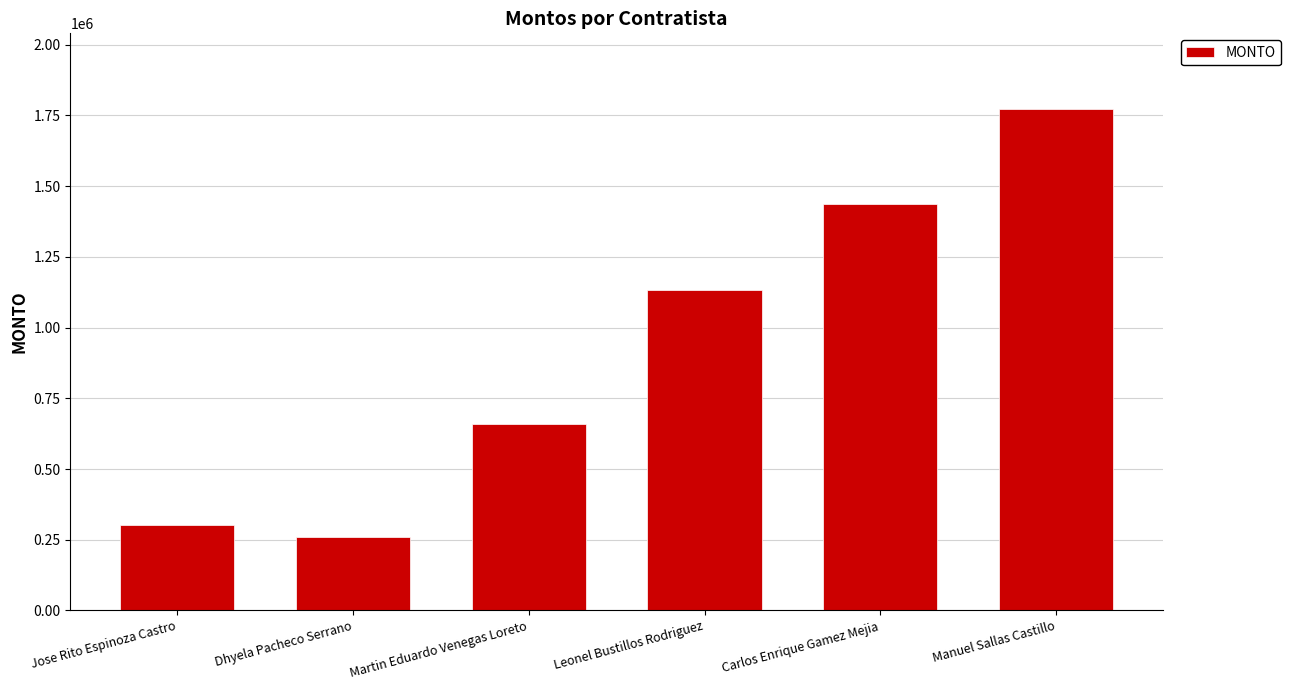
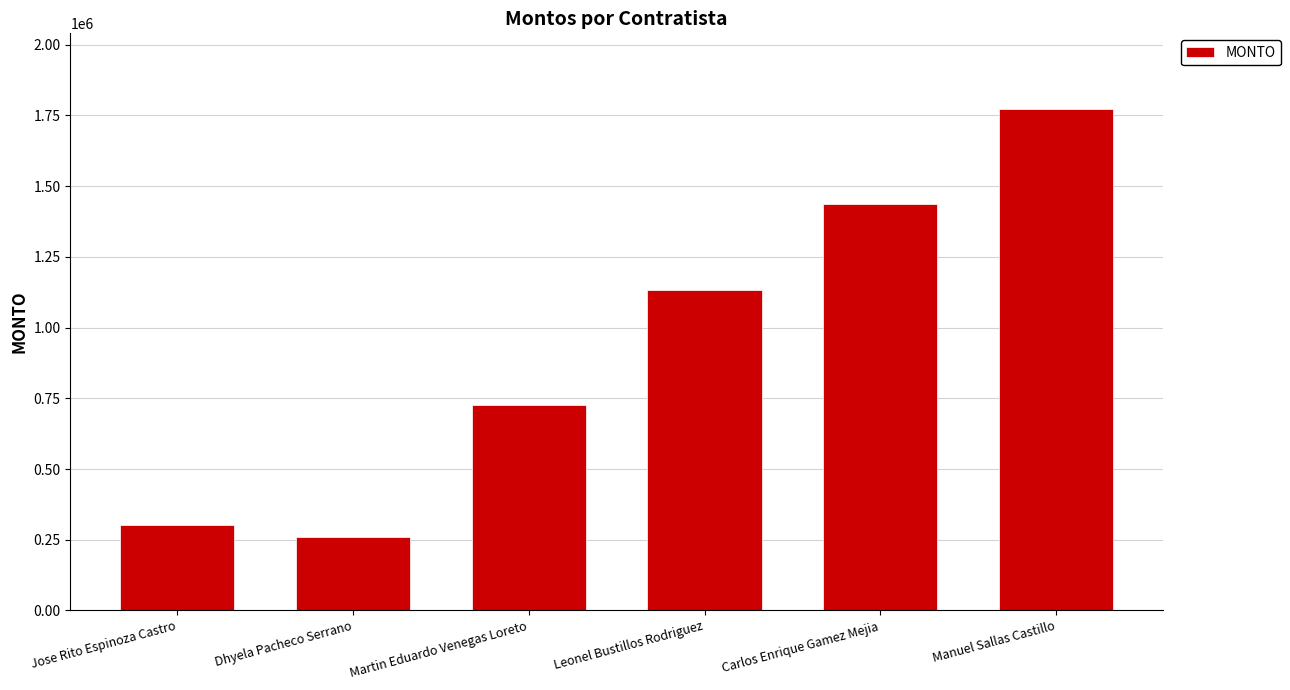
Martin Eduardo Venegas Loreto: 660000 -> 730000
